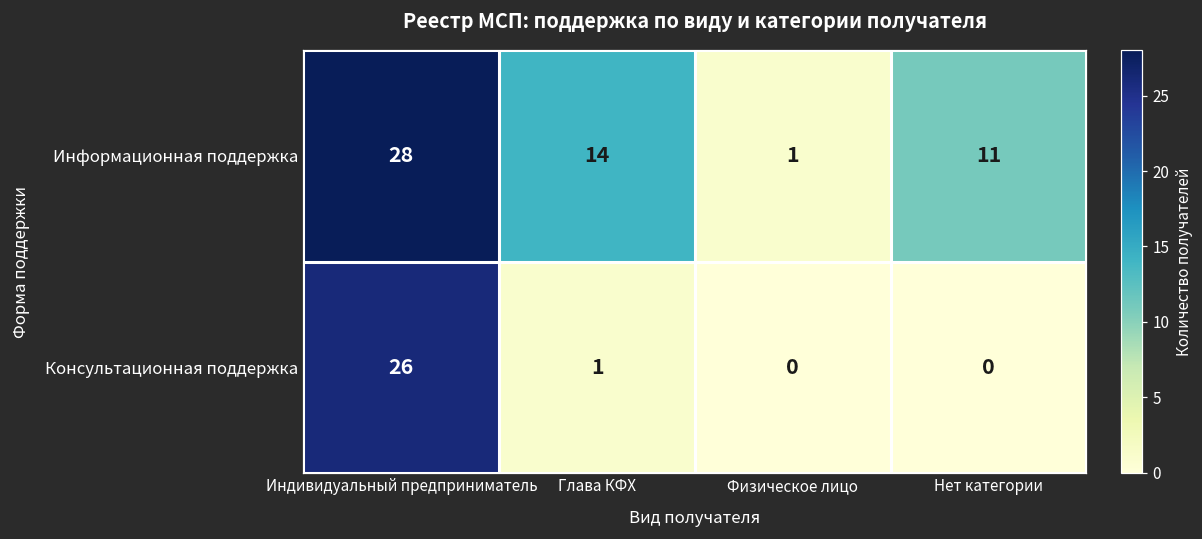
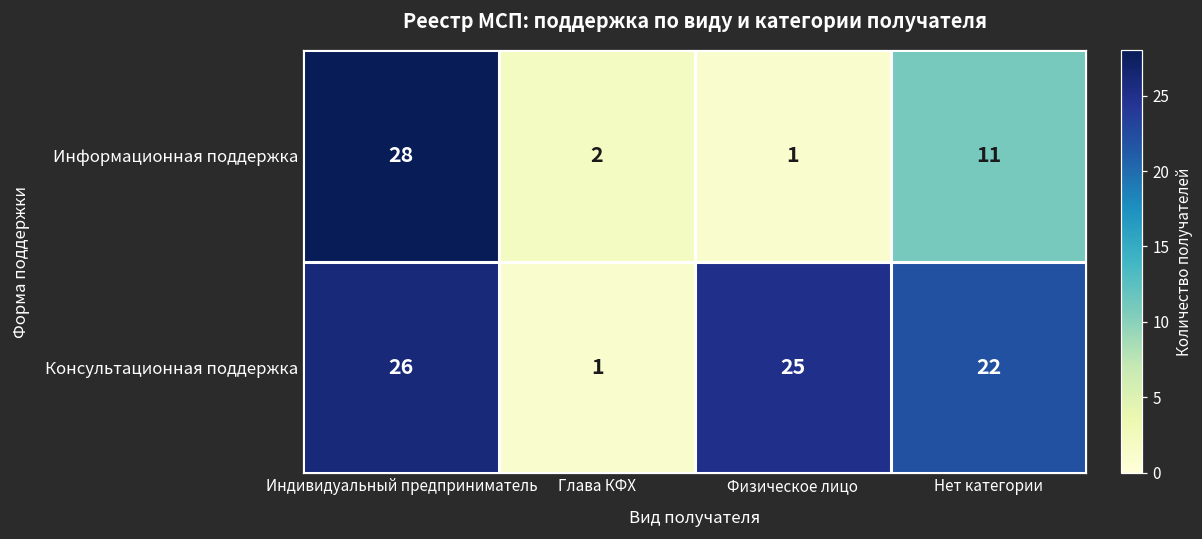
Информационная поддержка, Глава КФХ: 14 -> 2
Консультационная поддержка, Физическое лицо: 0 -> 25
Консультационная поддержка, Нет категории: 0 -> 22
